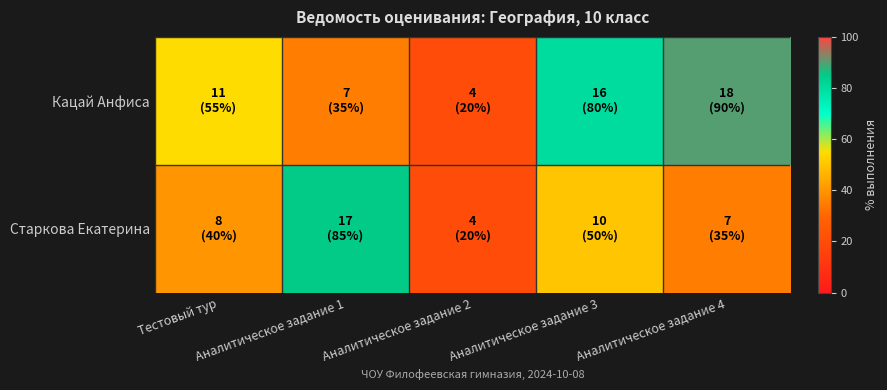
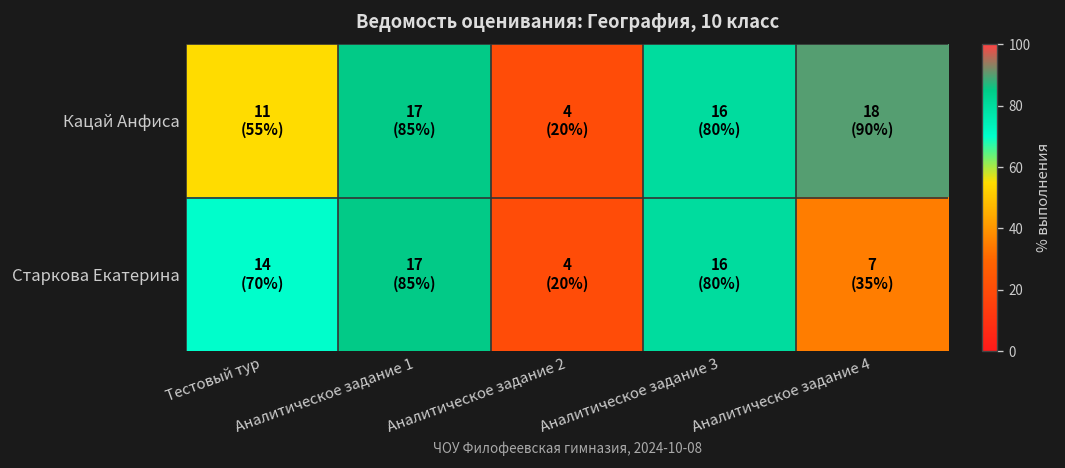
Кацай Анфиса, Аналитическое задание 1: 7 (35%) -> 17 (85%)
Старкова Екатерина, Тестовый тур: 8 (40%) -> 14 (70%)
Старкова Екатерина, Аналитическое задание 3: 10 (50%) -> 16 (80%)
